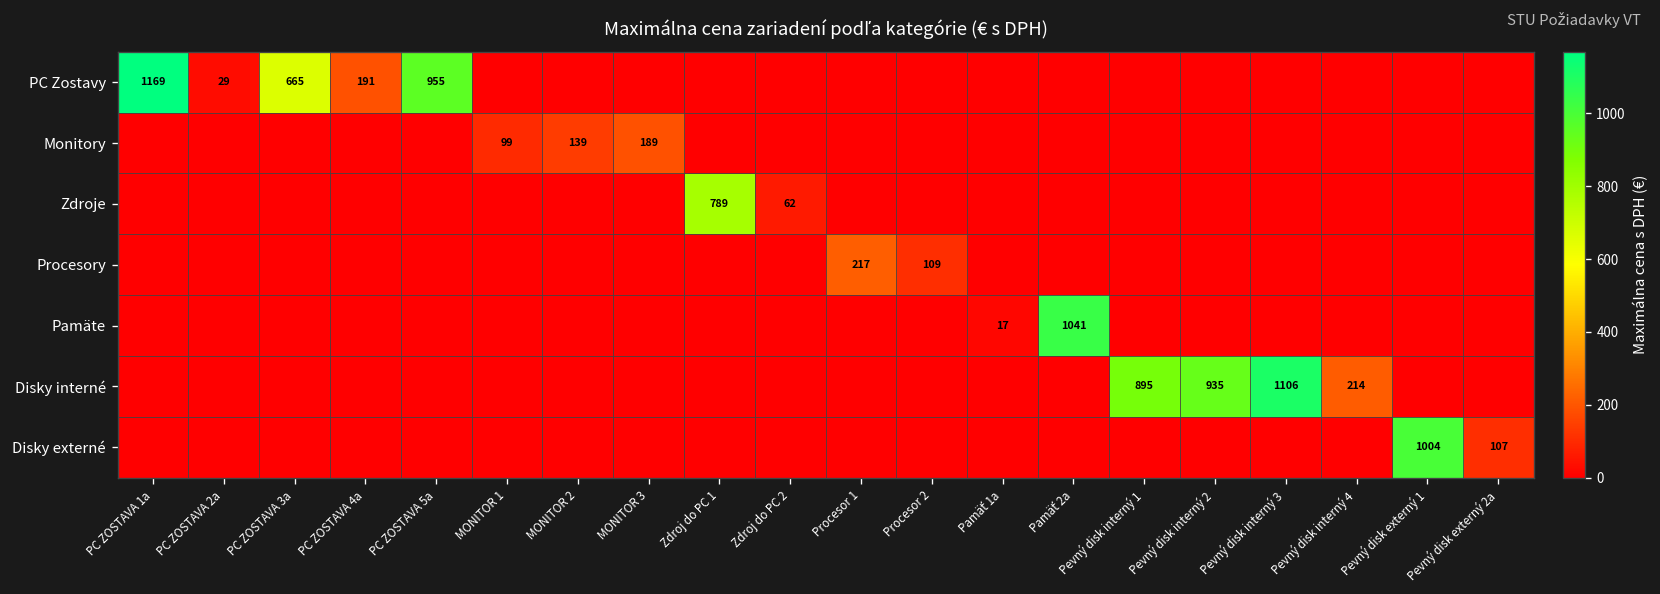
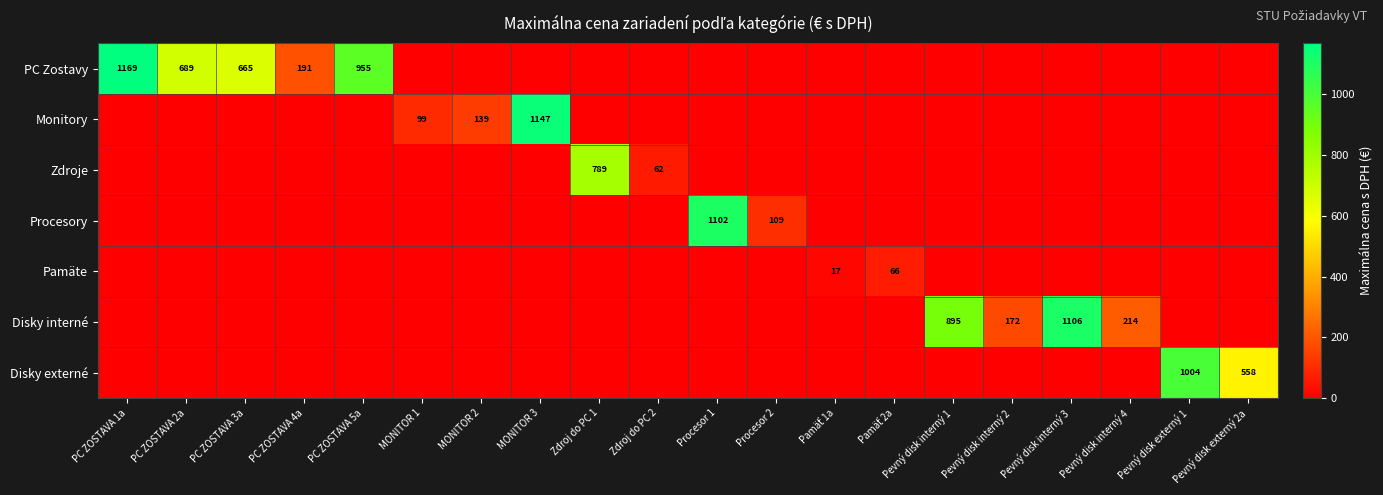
PC Zostavy, PC ZOSTAVA 2a: 29 -> 689
Monitory, MONITOR 3: 189 -> 1147
Procesory, Procesor 1: 217 -> 1102
Pamäte, Pamäť 2a: 1041 -> 66
Disky interné, Pevný disk interný 2: 935 -> 172
Disky externé, Pevný disk externý 2a: 107 -> 558
